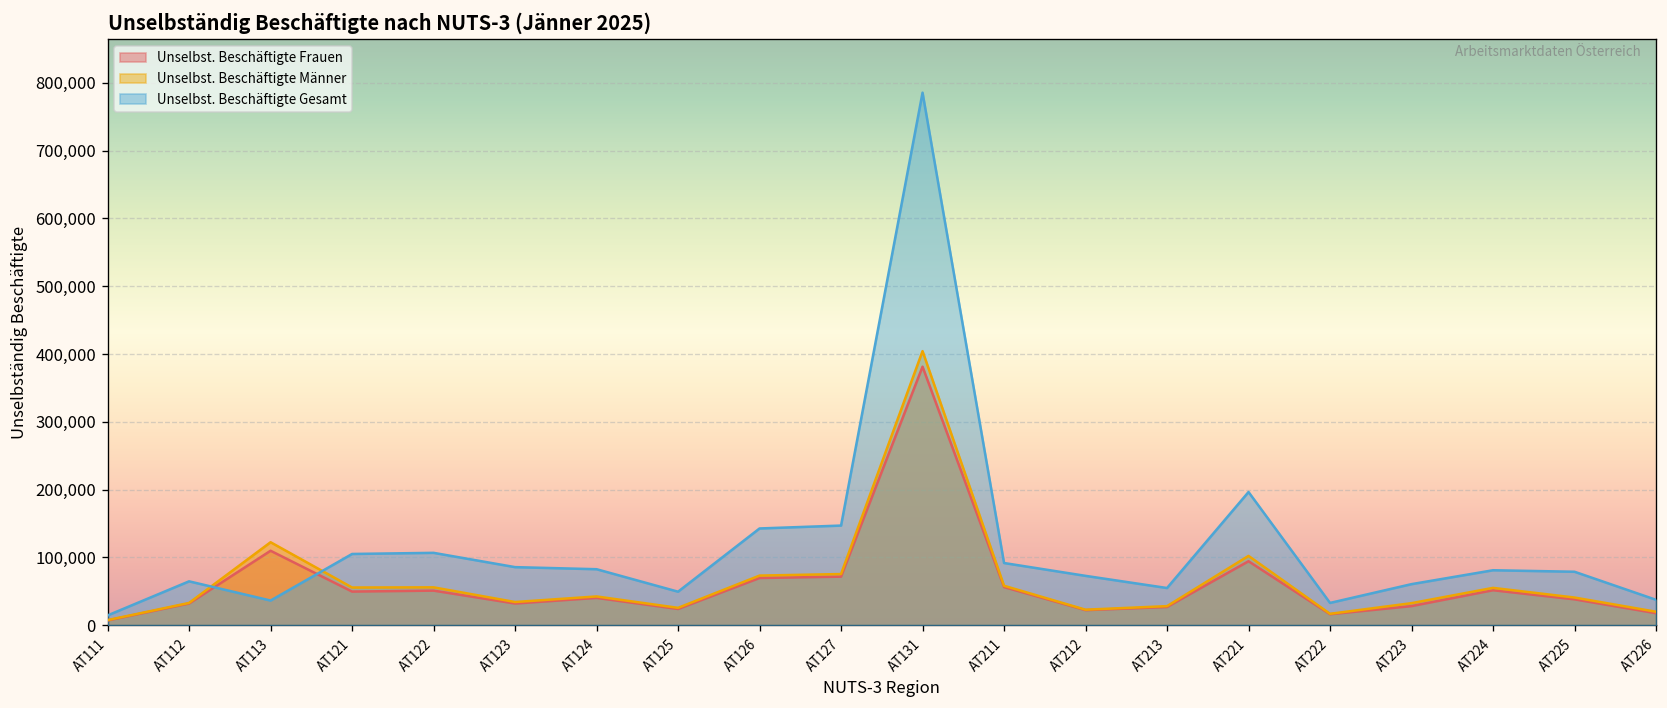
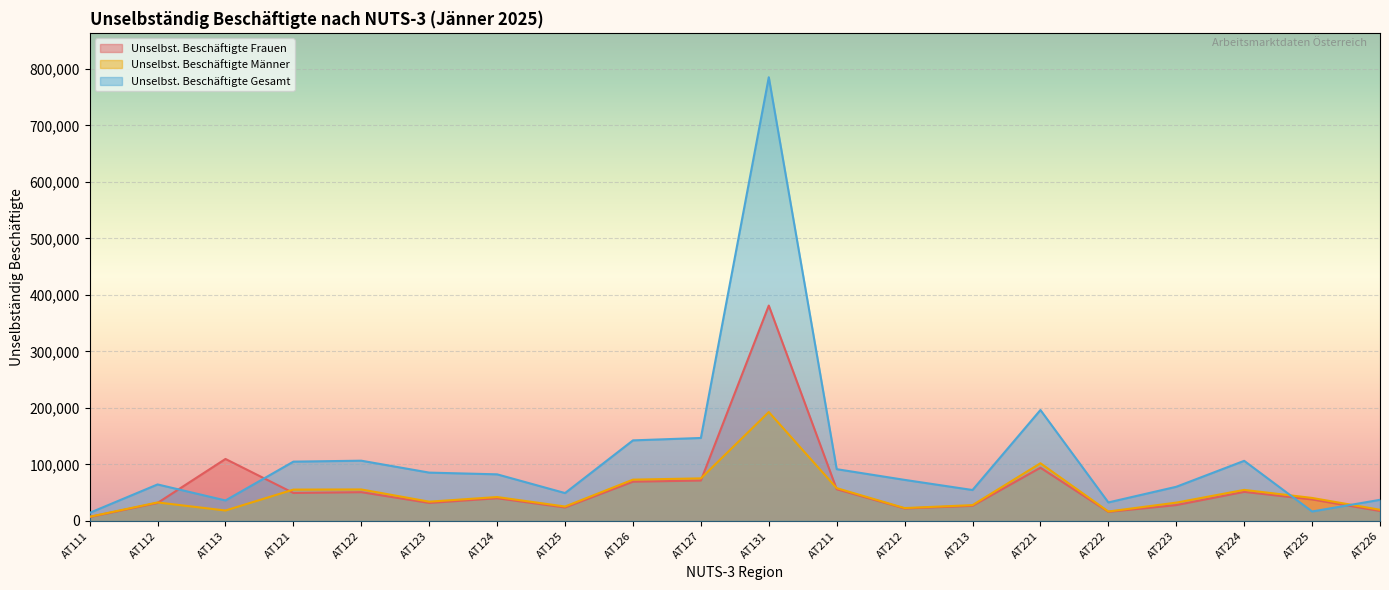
Unselbst. Beschäftigte Männer, AT113: 120,000 -> 20,000
Unselbst. Beschäftigte Männer, AT131: 400,000 -> 190,000
Unselbst. Beschäftigte Gesamt, AT224: 80,000 -> 110,000
Unselbst. Beschäftigte Gesamt, AT225: 80,000 -> 20,000
